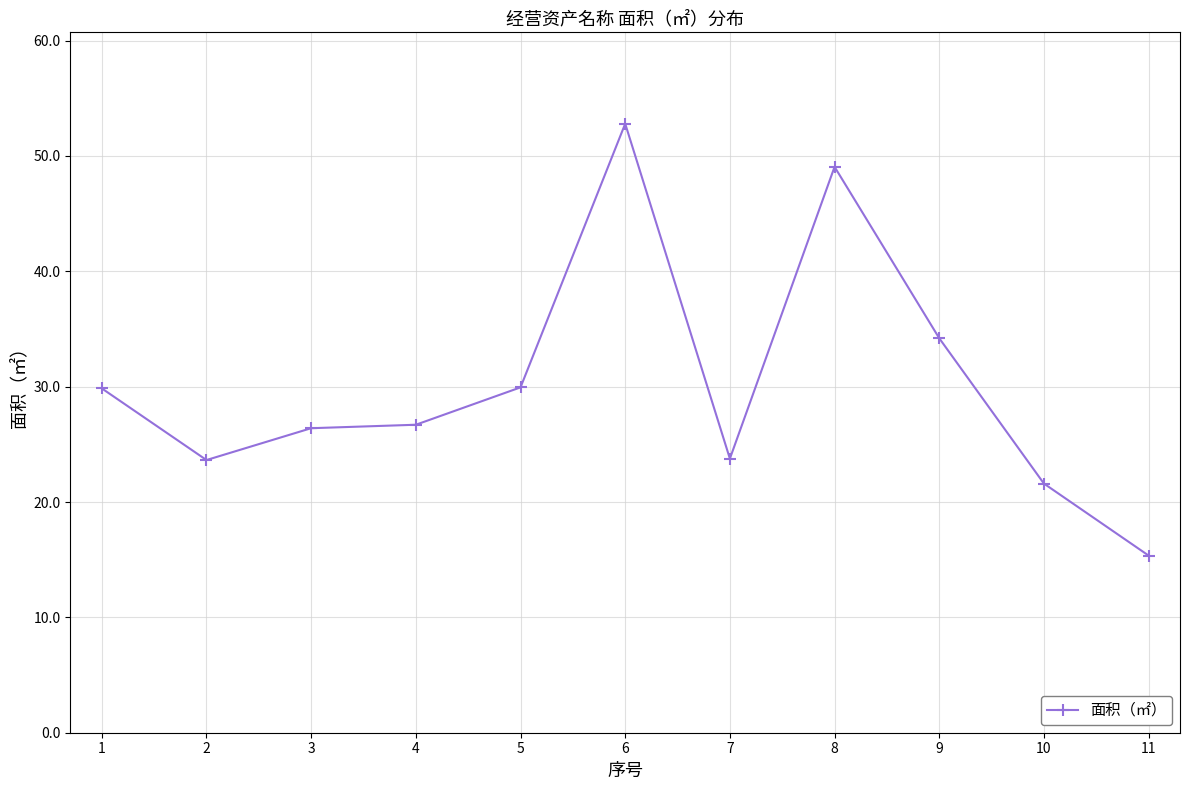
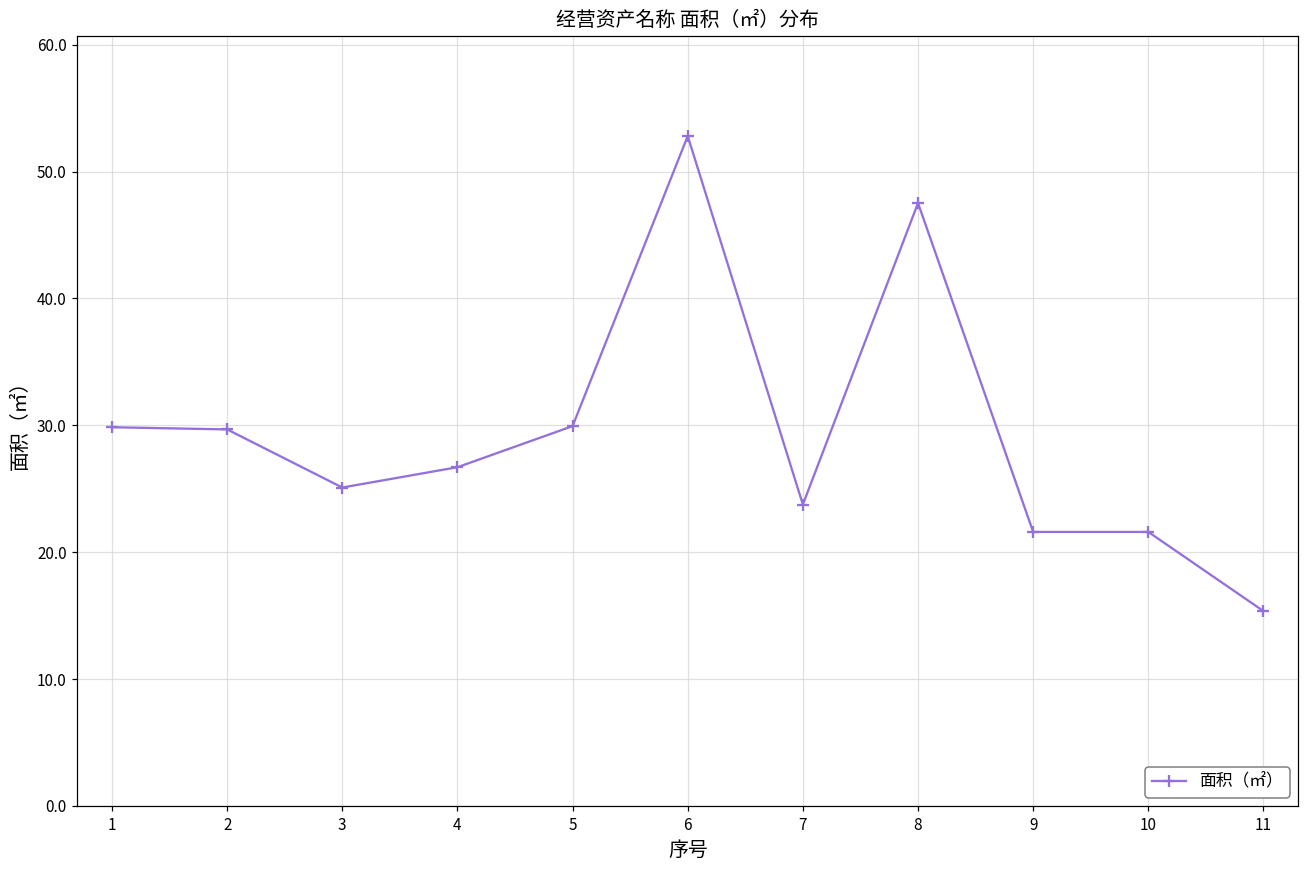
2: 23.6 -> 29.7
3: 26.4 -> 25.1
8: 49.1 -> 47.5
9: 34.2 -> 21.6
